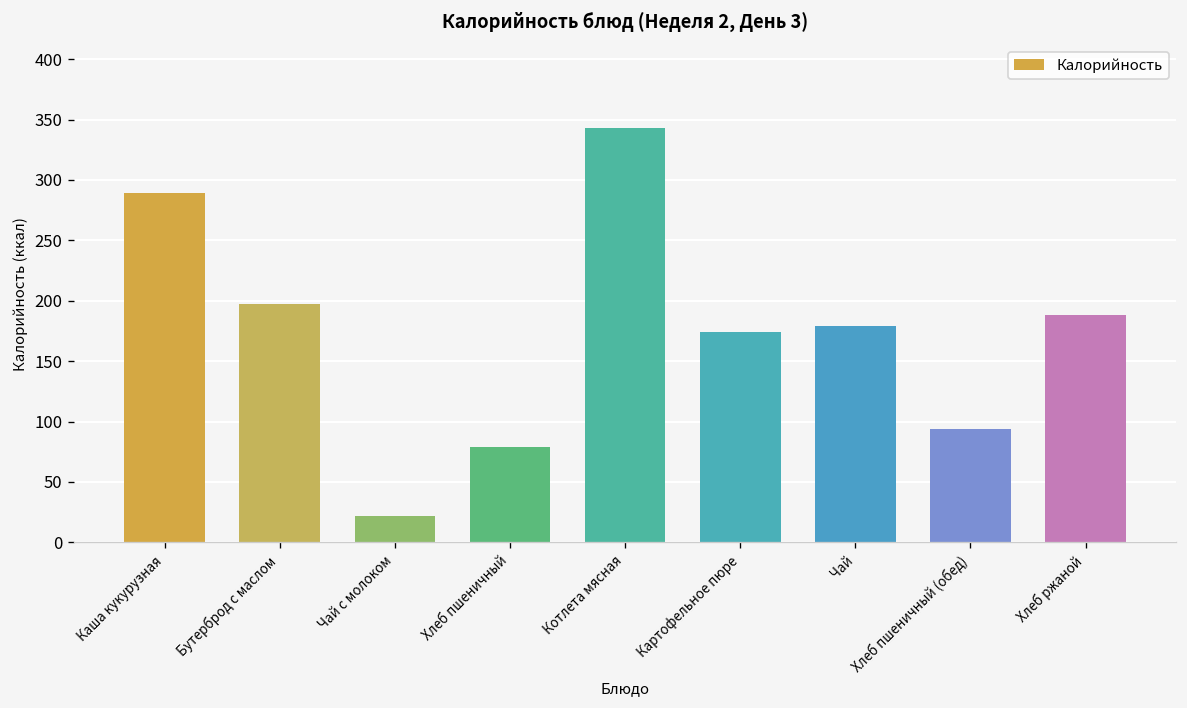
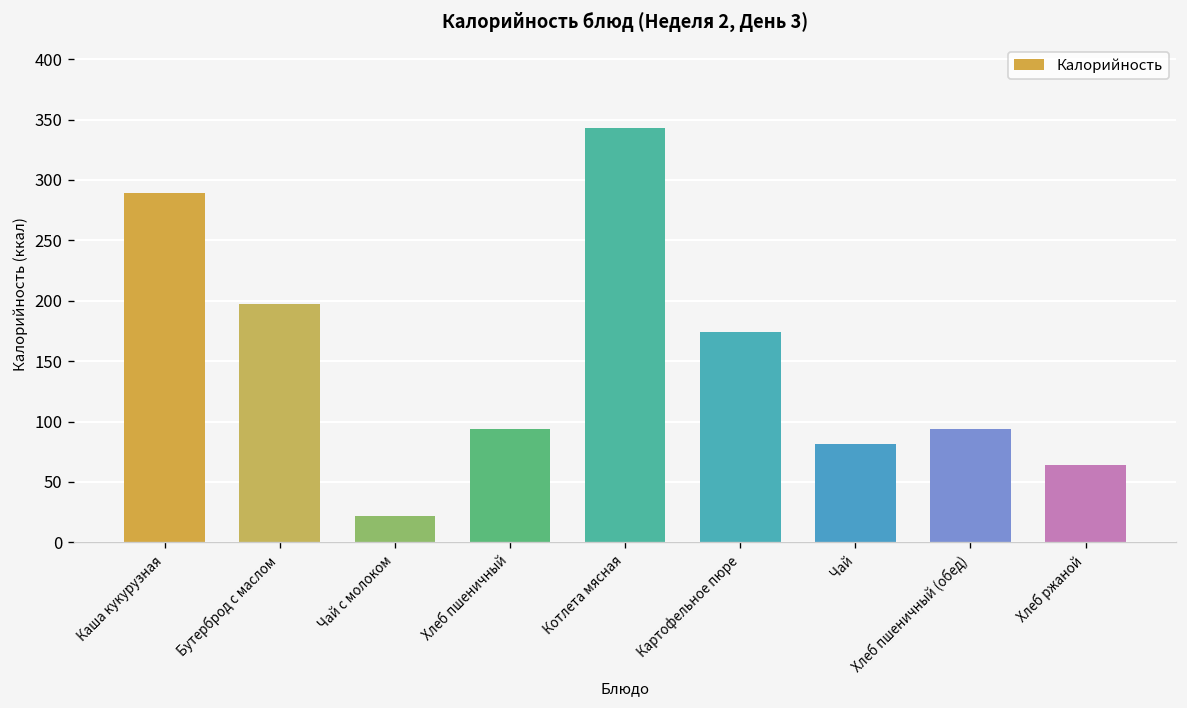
Хлеб пшеничный: 79 -> 94
Чай: 179 -> 81
Хлеб ржаной: 188 -> 64
